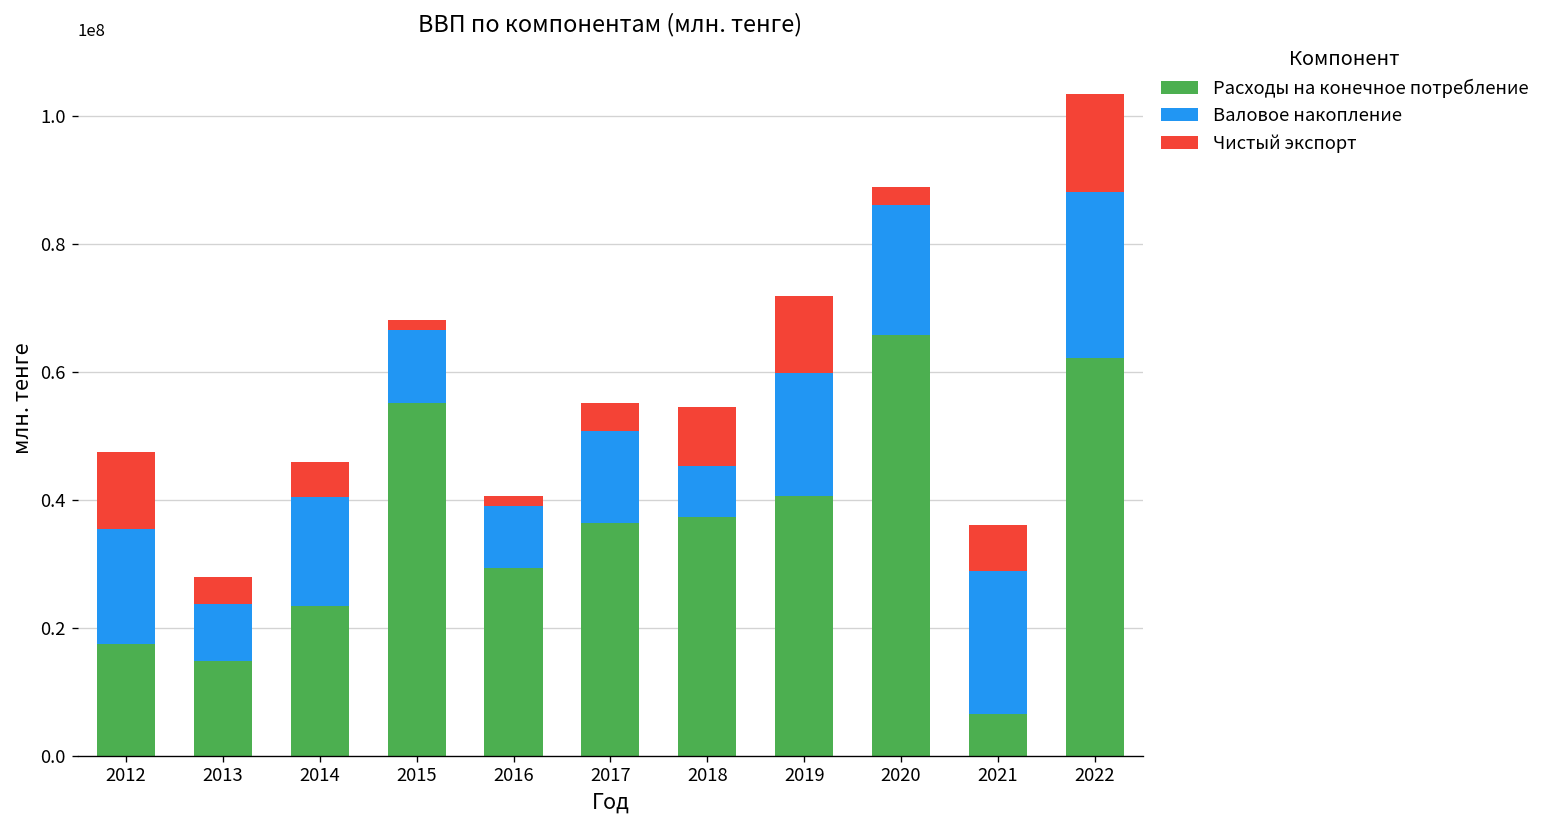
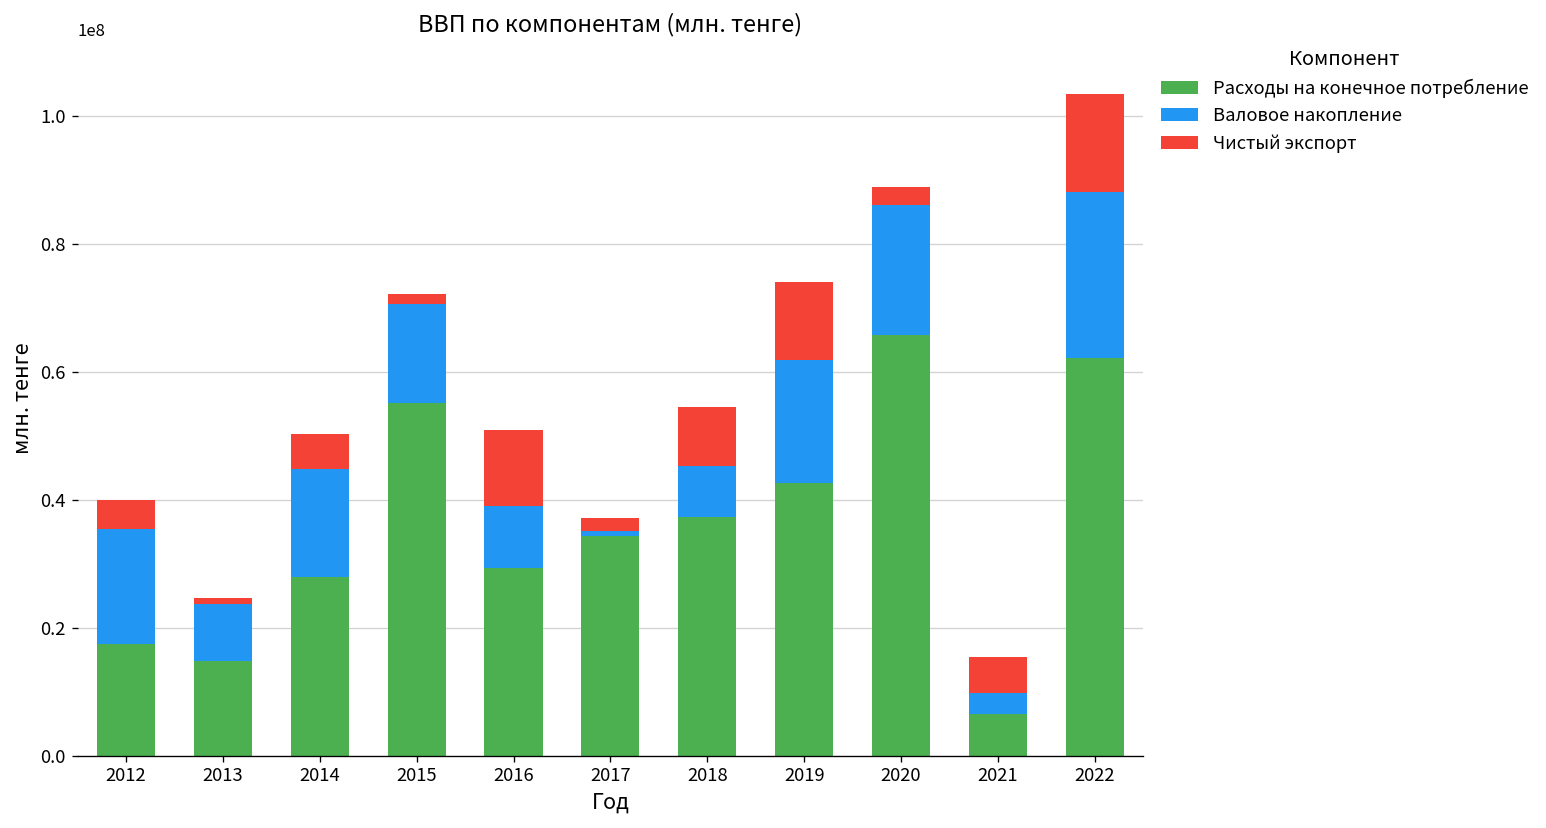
Чистый экспорт, 2012: 12000000 -> 4000000
Чистый экспорт, 2013: 4000000 -> 1000000
Расходы на конечное потребление, 2014: 23000000 -> 28000000
Валовое накопление, 2015: 11000000 -> 15000000
Чистый экспорт, 2016: 2000000 -> 12000000
Расходы на конечное потребление, 2017: 36000000 -> 34000000
Валовое накопление, 2017: 14000000 -> 1000000
Чистый экспорт, 2017: 4000000 -> 2000000
Расходы на конечное потребление, 2019: 41000000 -> 43000000
Валовое накопление, 2021: 22000000 -> 3000000
Чистый экспорт, 2021: 7000000 -> 6000000
